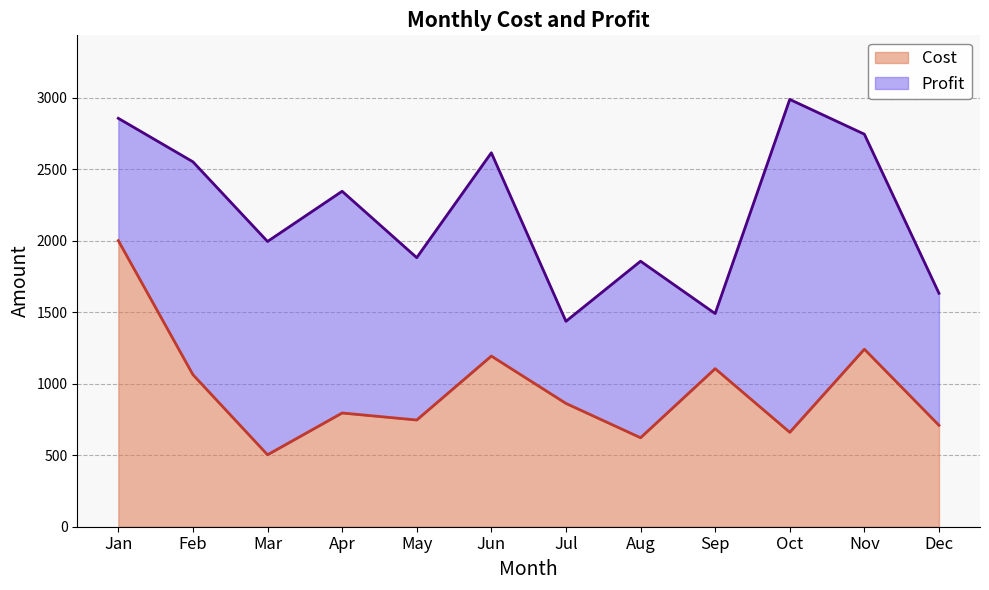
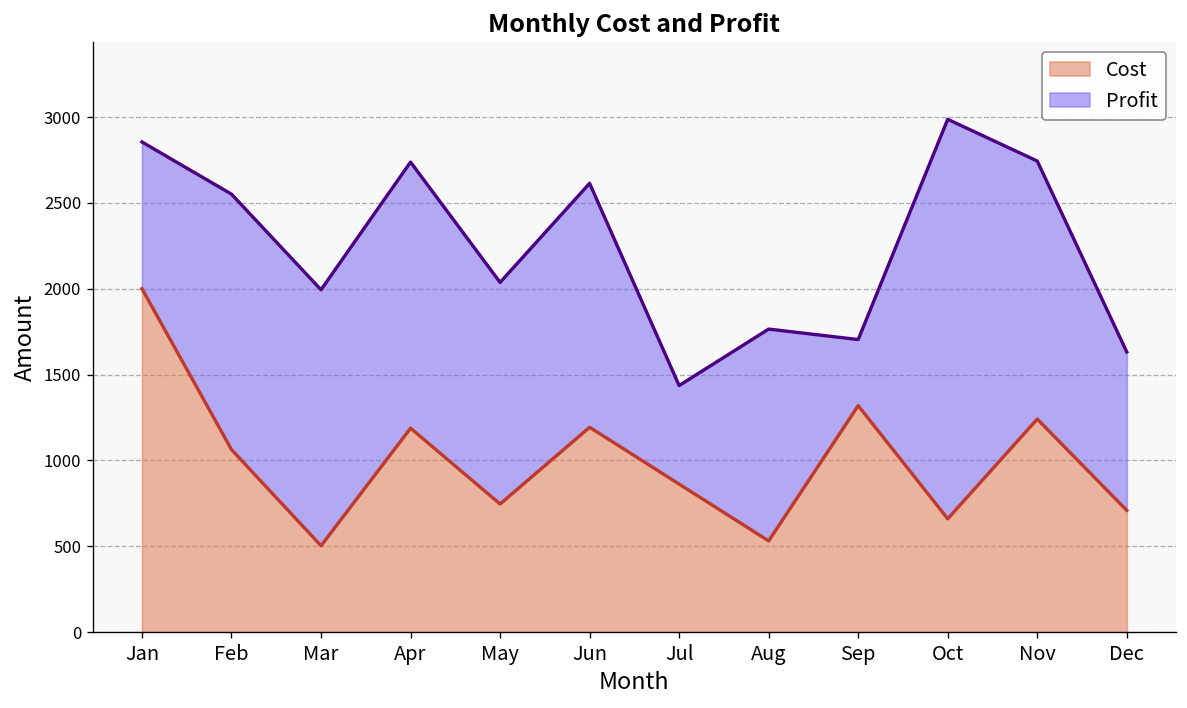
Cost, Apr: 800 -> 1190
Profit, May: 1140 -> 1290
Cost, Aug: 620 -> 530
Cost, Sep: 1110 -> 1320
